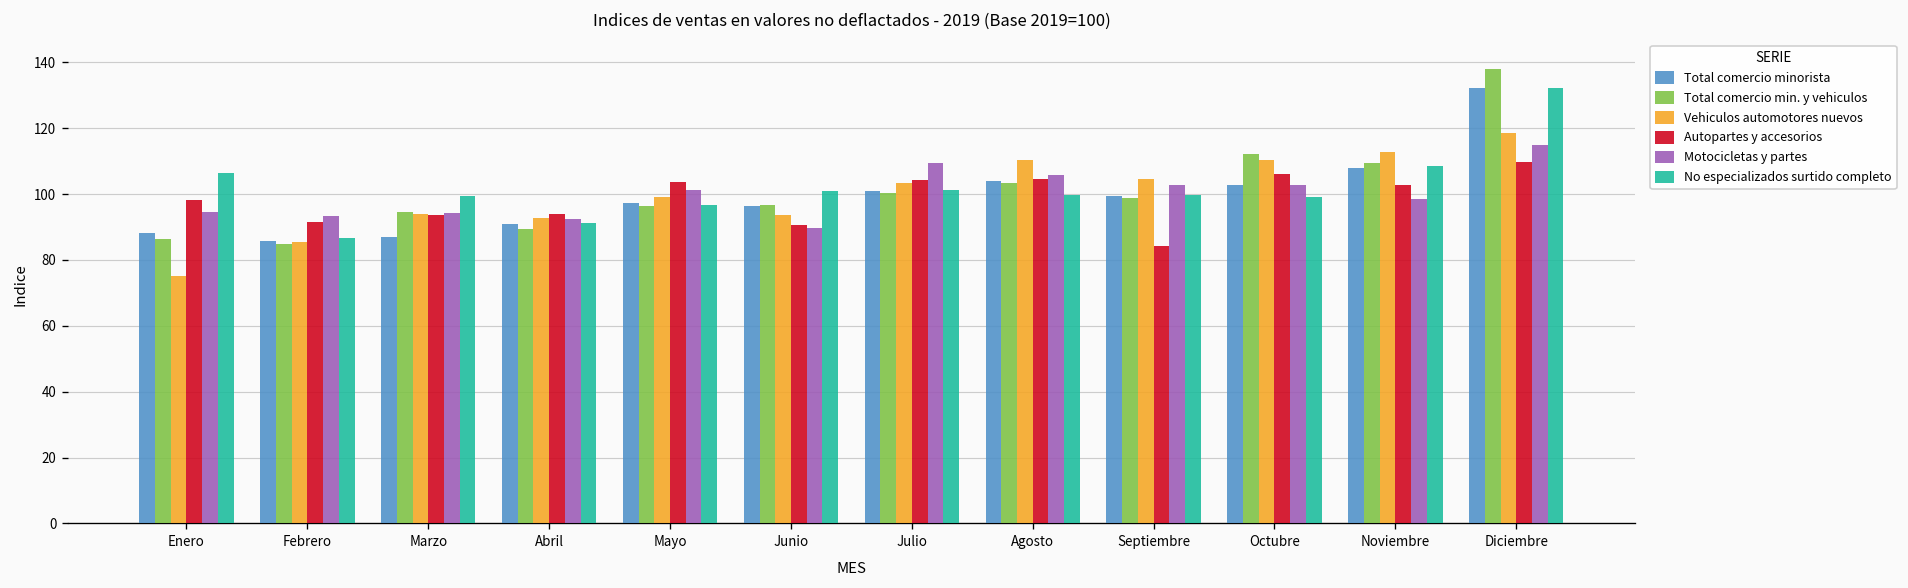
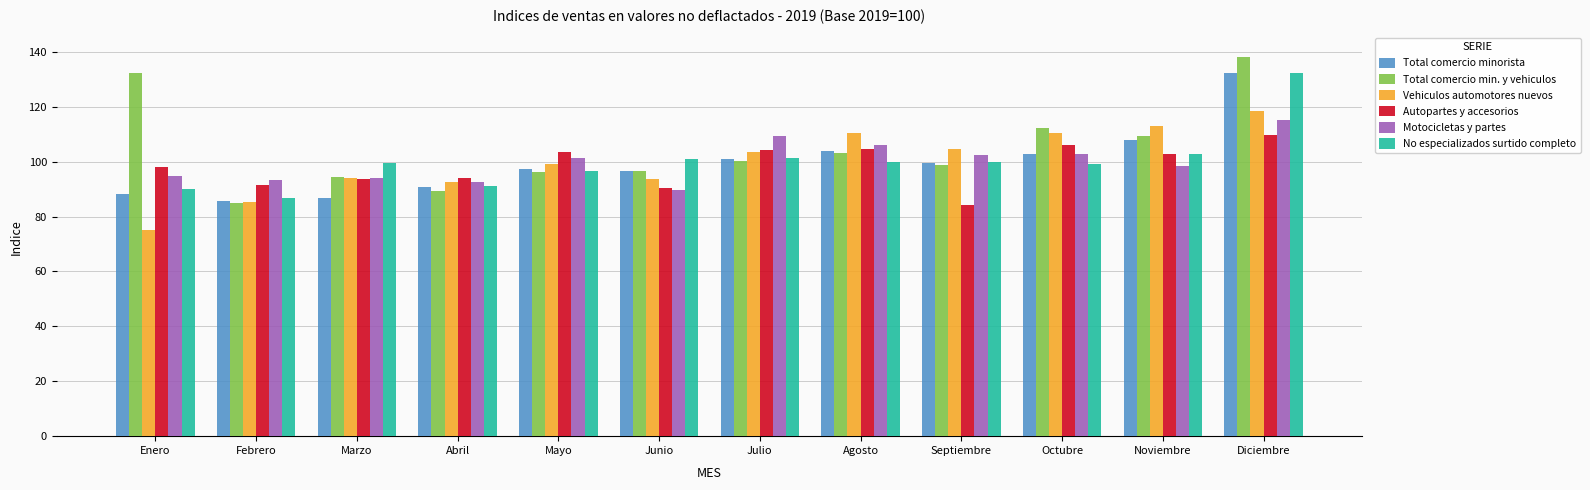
Total comercio min. y vehiculos, Enero: 86 -> 132
No especializados surtido completo, Enero: 106 -> 90
No especializados surtido completo, Noviembre: 108 -> 103
